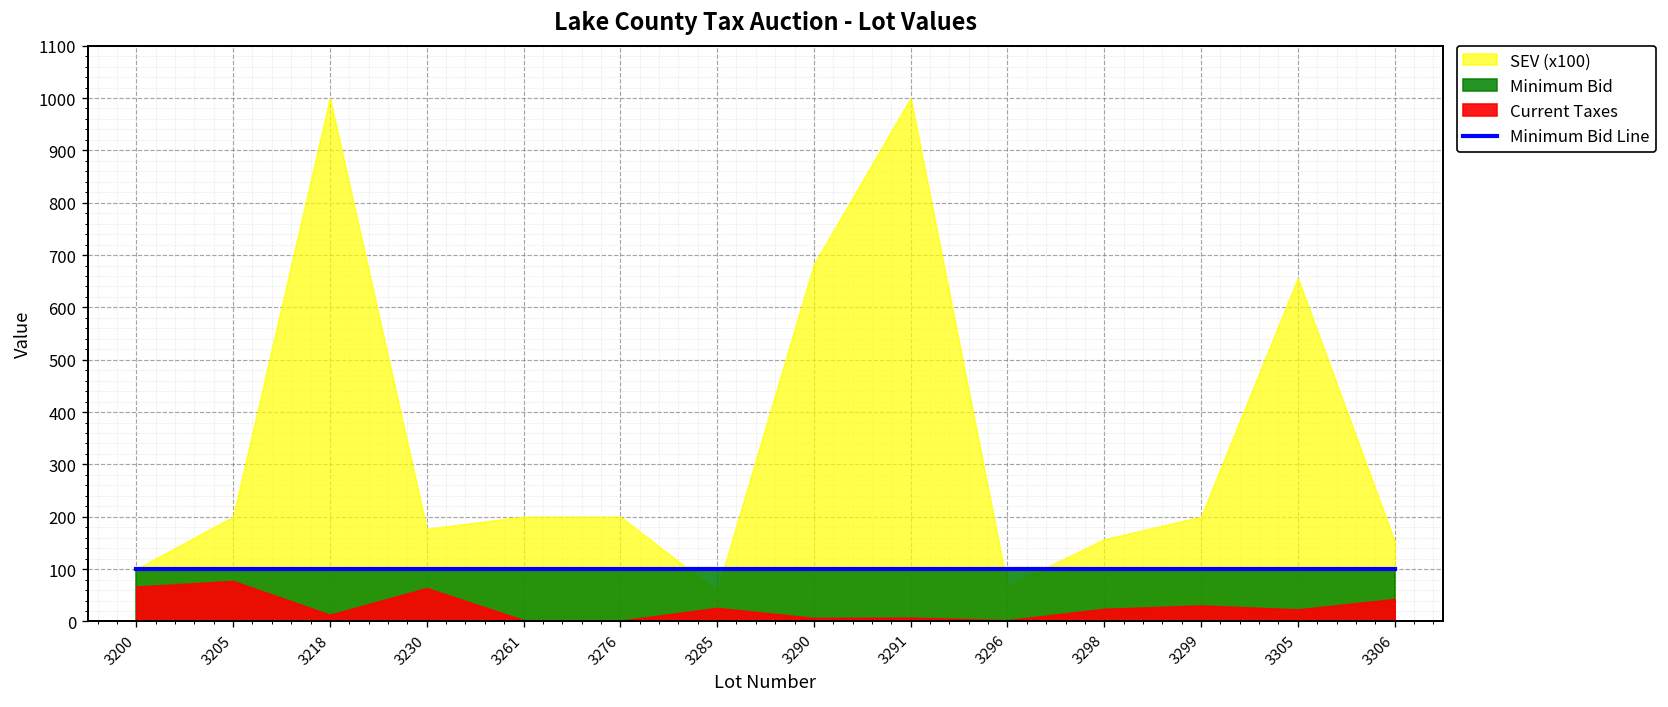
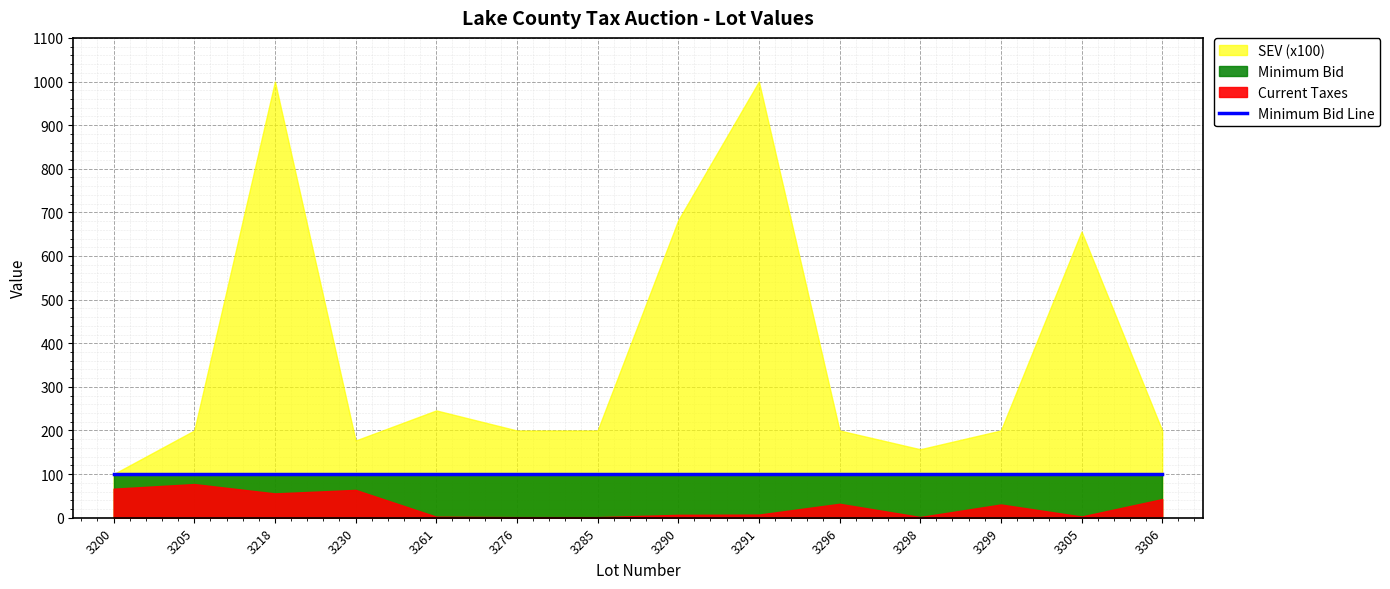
Current Taxes, 3218: 10 -> 60
SEV (x100), 3261: 200 -> 250
SEV (x100), 3285: 60 -> 200
Current Taxes, 3285: 30 -> 0
SEV (x100), 3296: 70 -> 200
Current Taxes, 3296: 0 -> 30
Current Taxes, 3298: 20 -> 0
Current Taxes, 3305: 20 -> 0
SEV (x100), 3306: 150 -> 200
